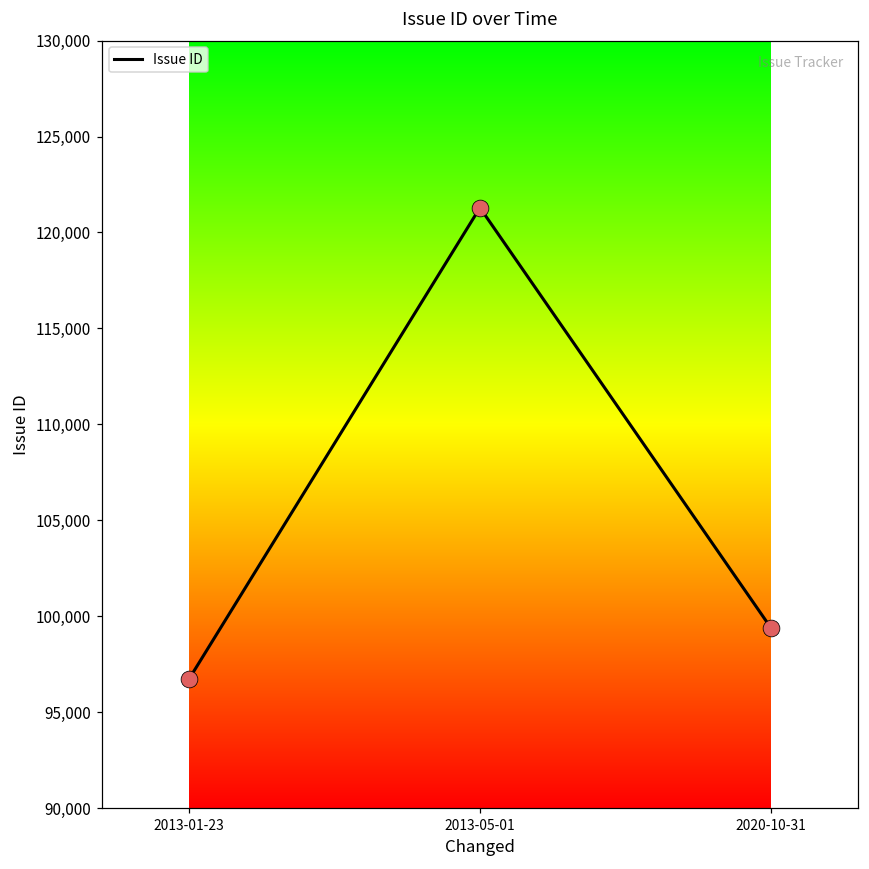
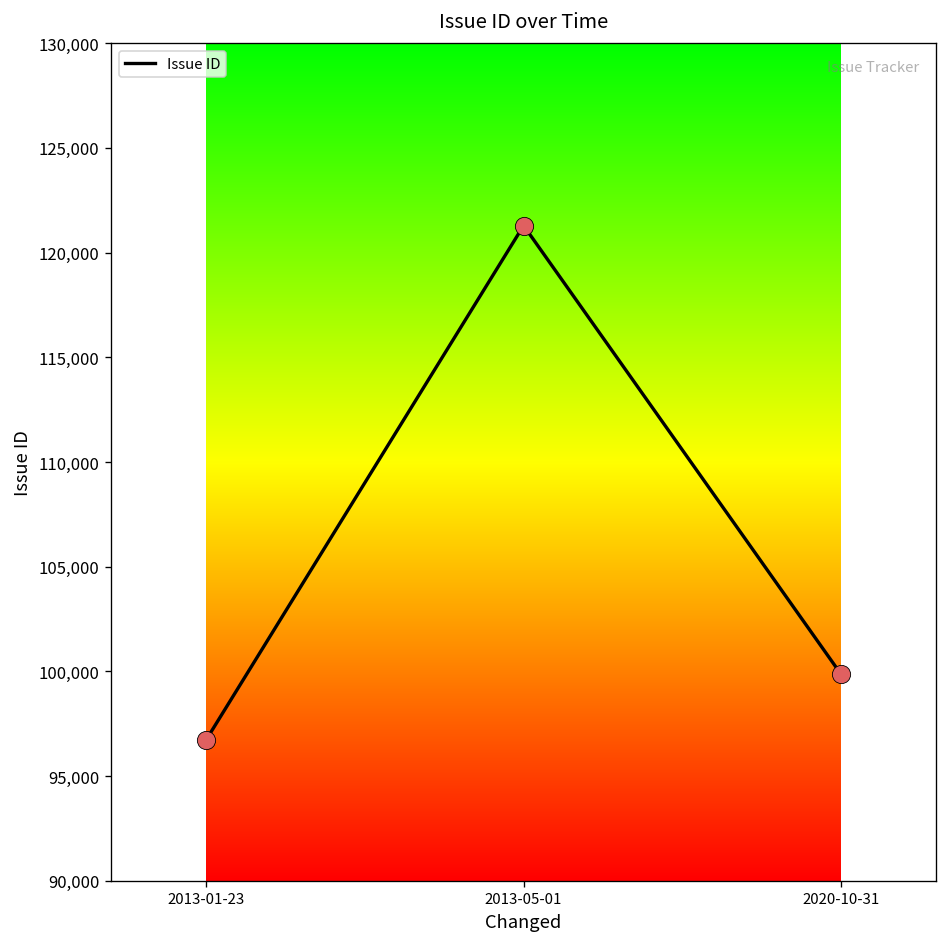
2020-10-31: 99,400 -> 99,900
